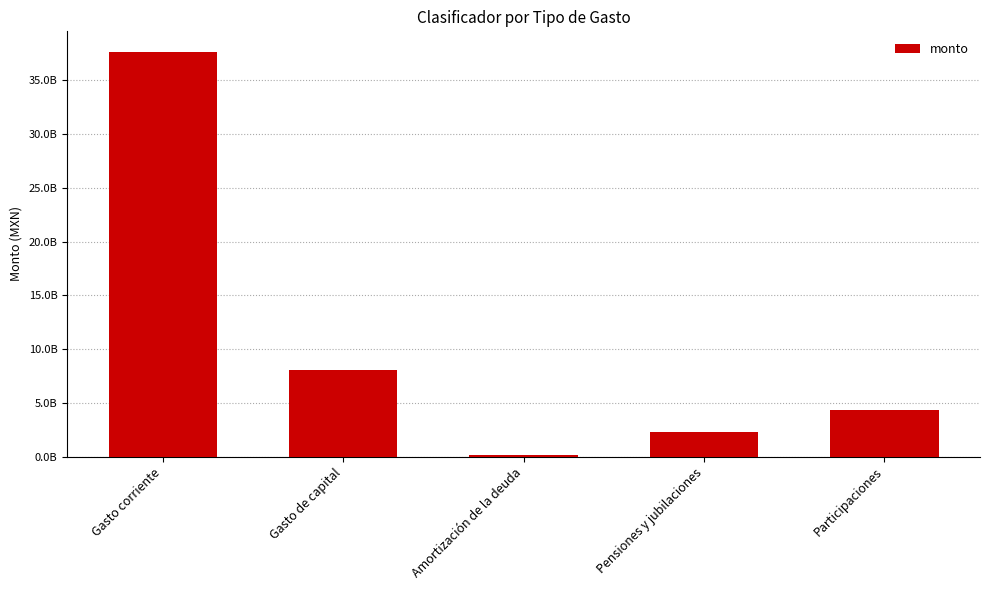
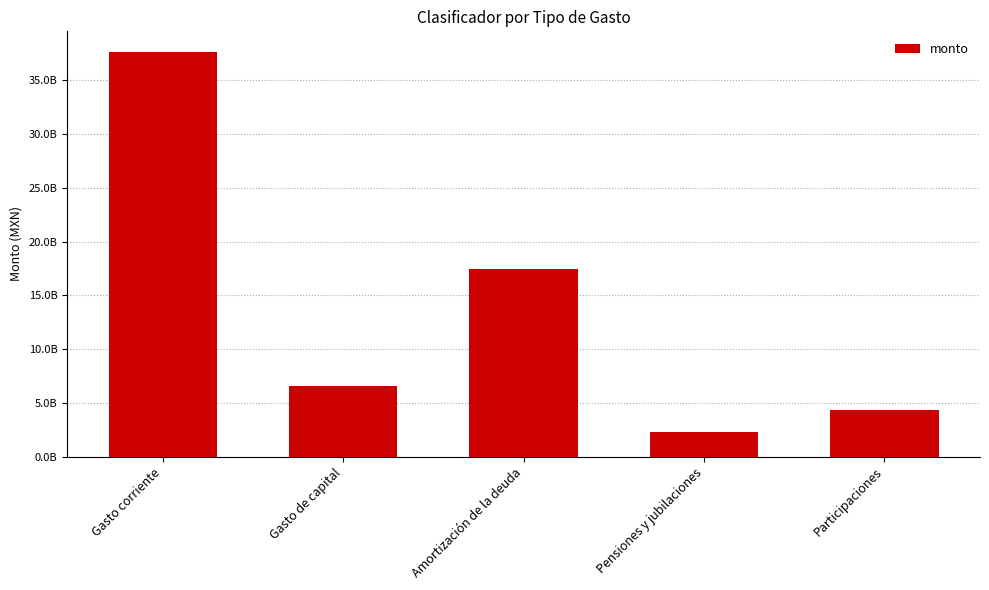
Gasto de capital: 8100000000 -> 6600000000
Amortización de la deuda: 200000000 -> 17500000000
